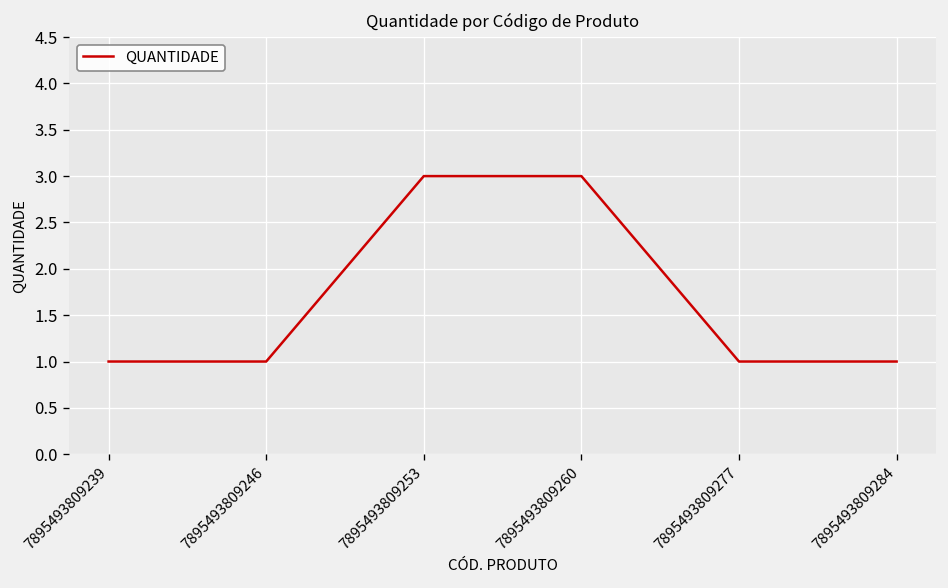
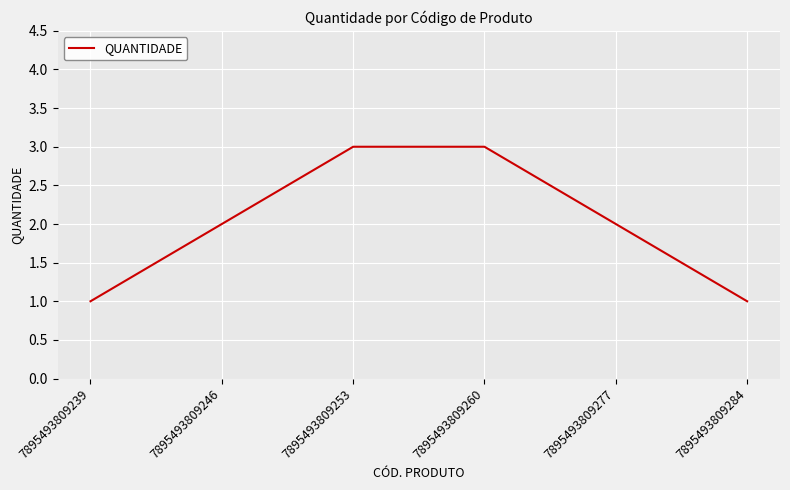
7895493809246: 1 -> 2
7895493809277: 1 -> 2
